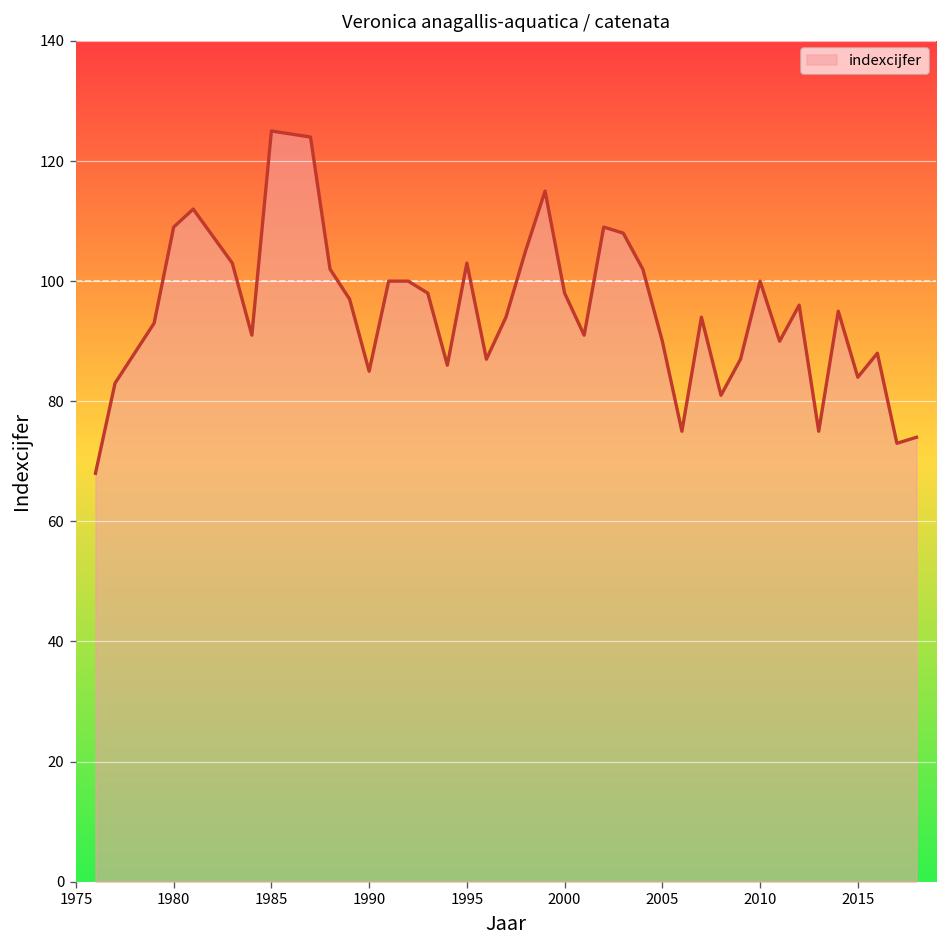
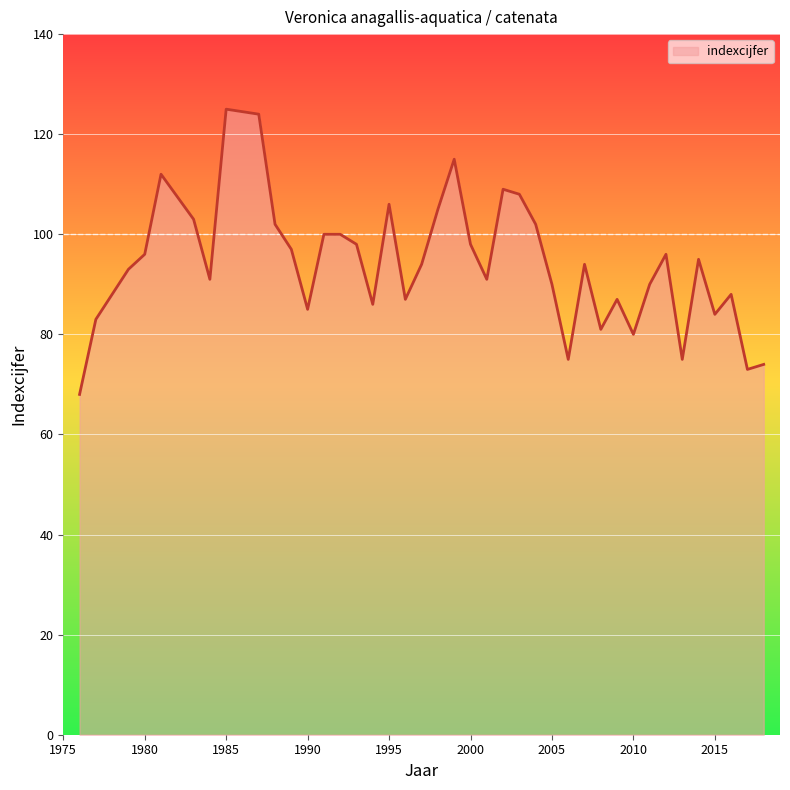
1980: 109 -> 96
1995: 103 -> 106
2010: 100 -> 80
